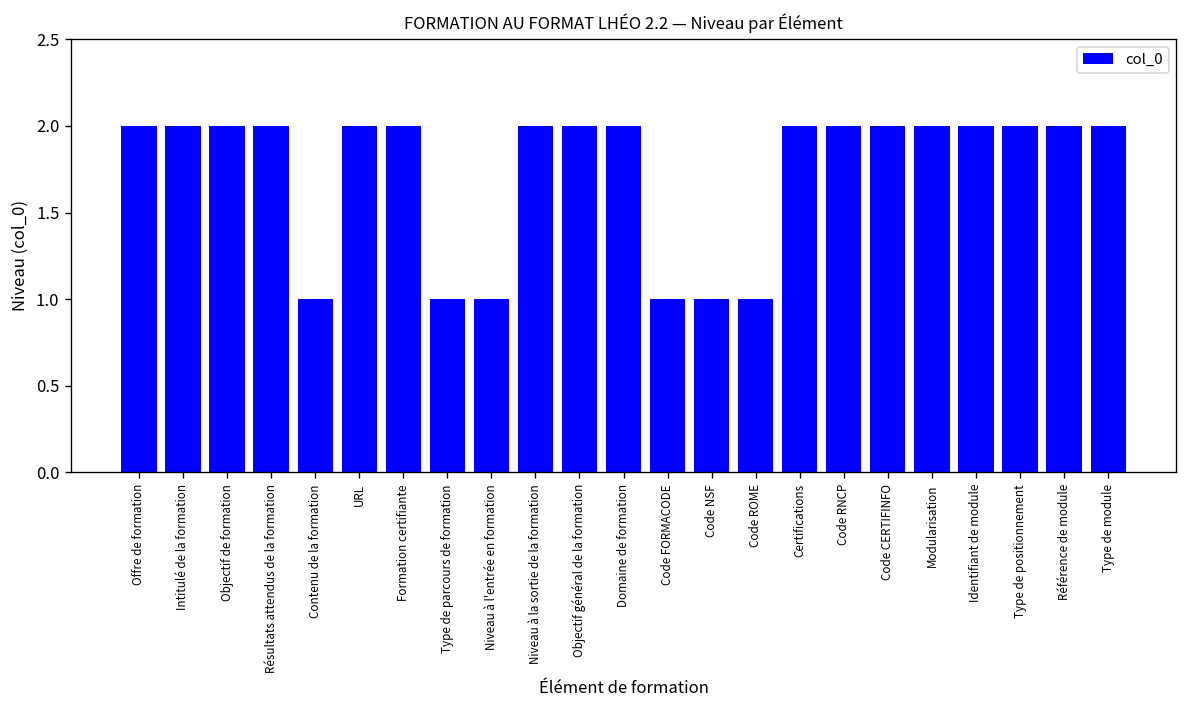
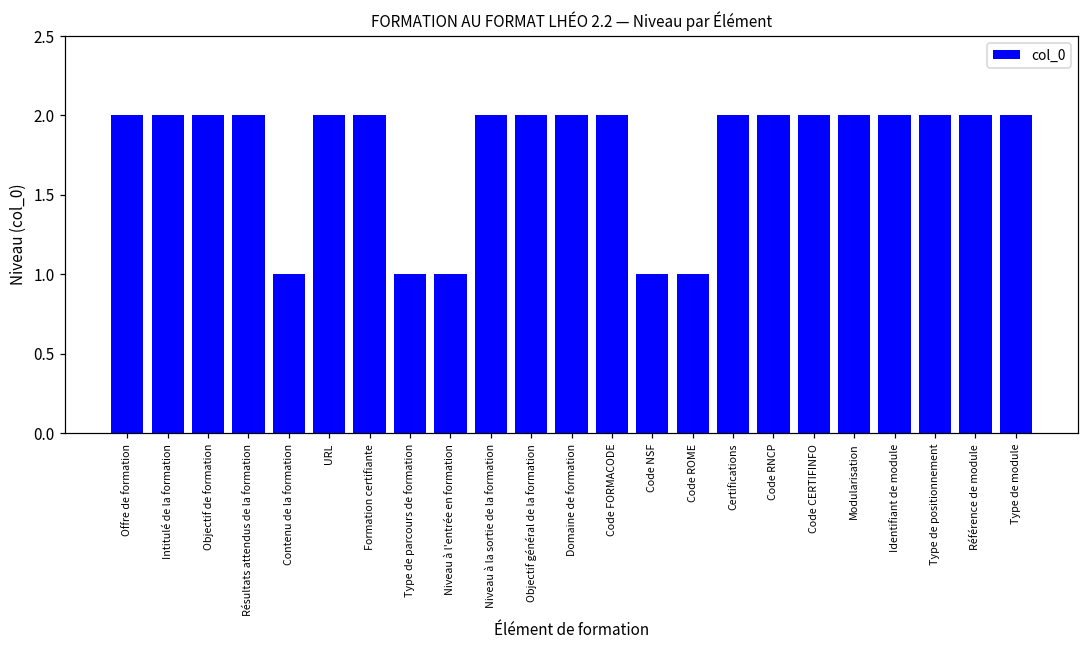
Code FORMACODE: 1 -> 2
